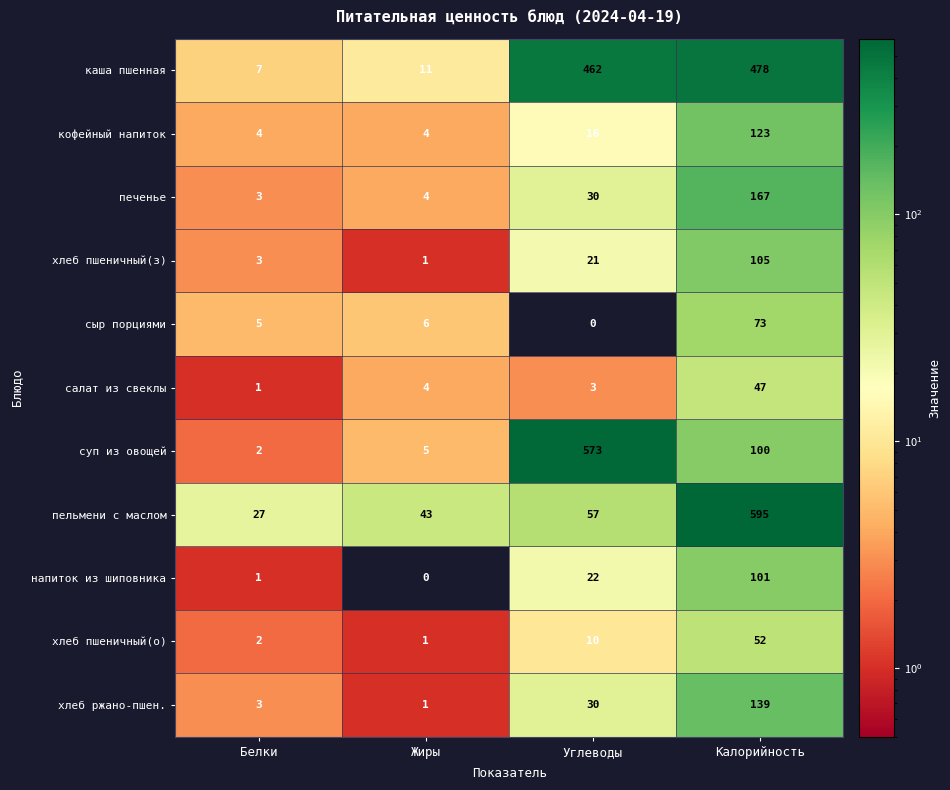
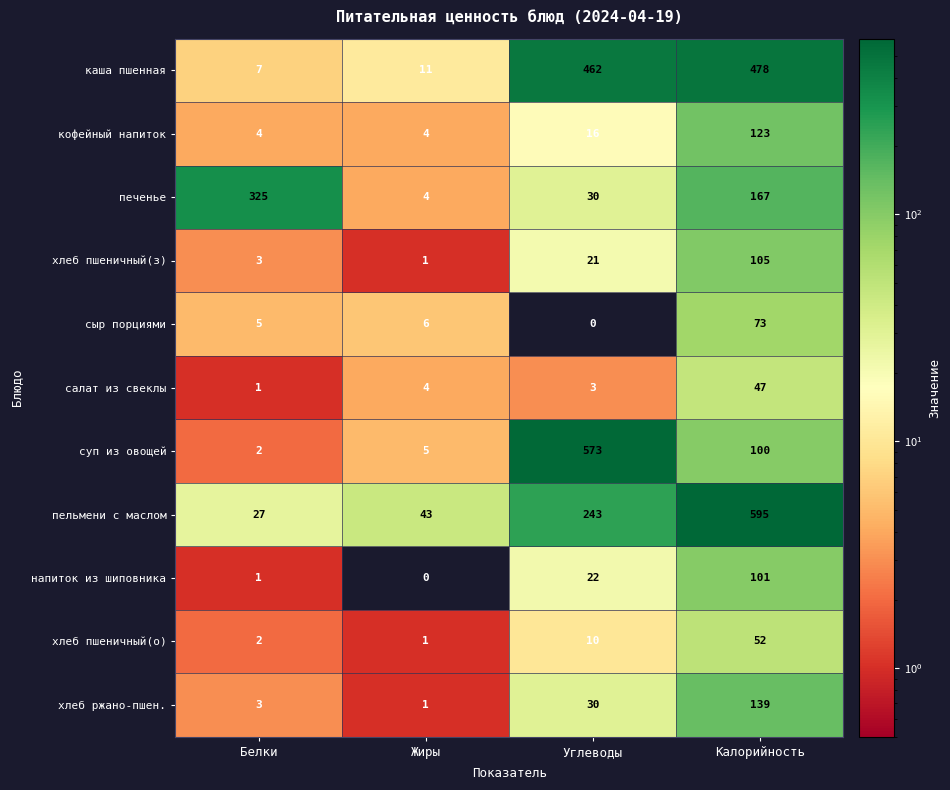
печенье, Белки: 3 -> 325
пельмени с маслом, Углеводы: 57 -> 243
